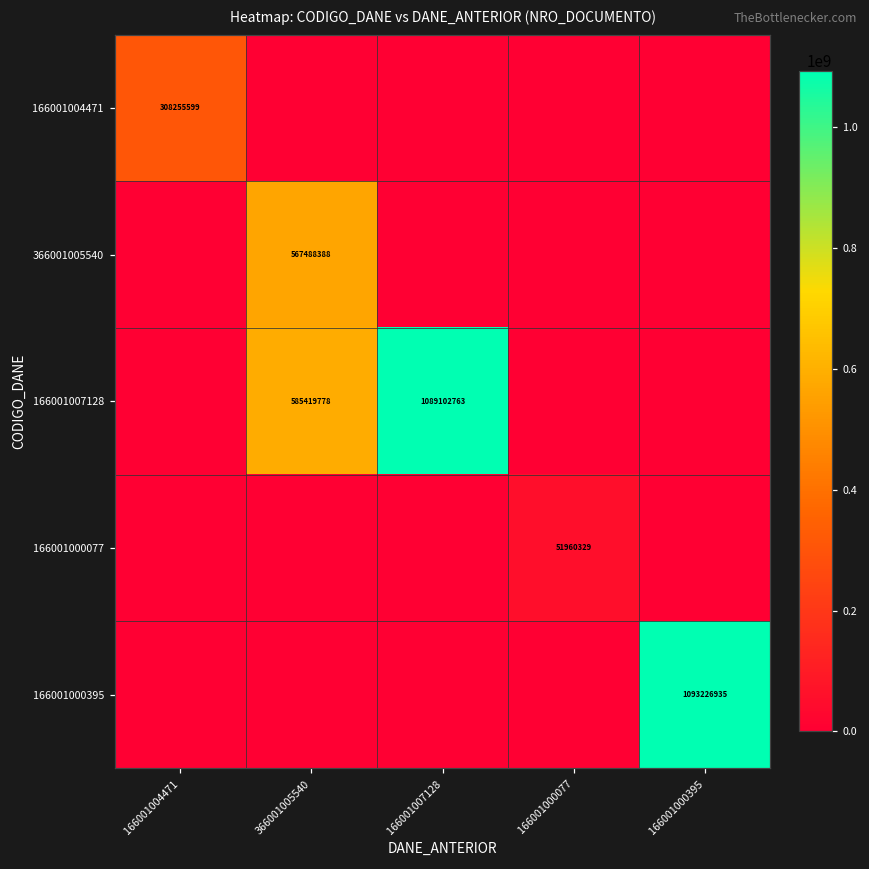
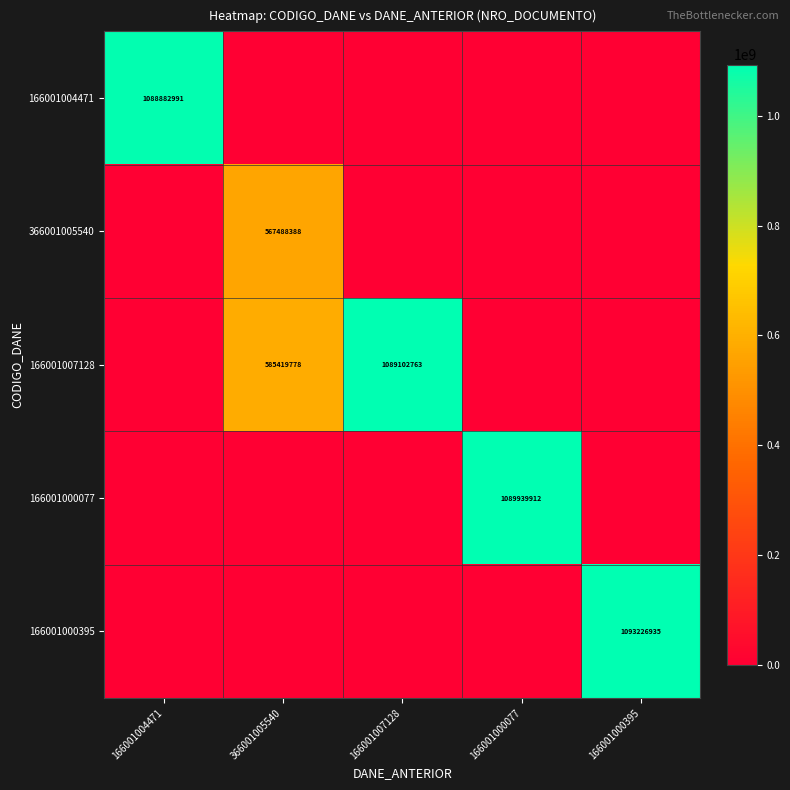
166001004471, 166001004471: 308255599 -> 1088882991
166001000077, 166001000077: 51960329 -> 1089939912
